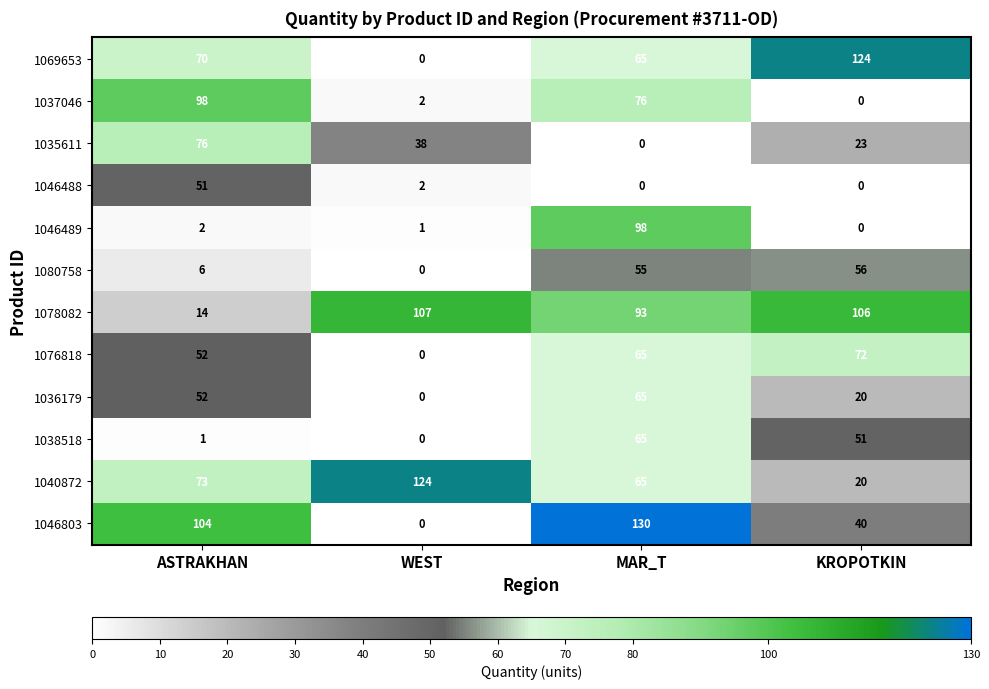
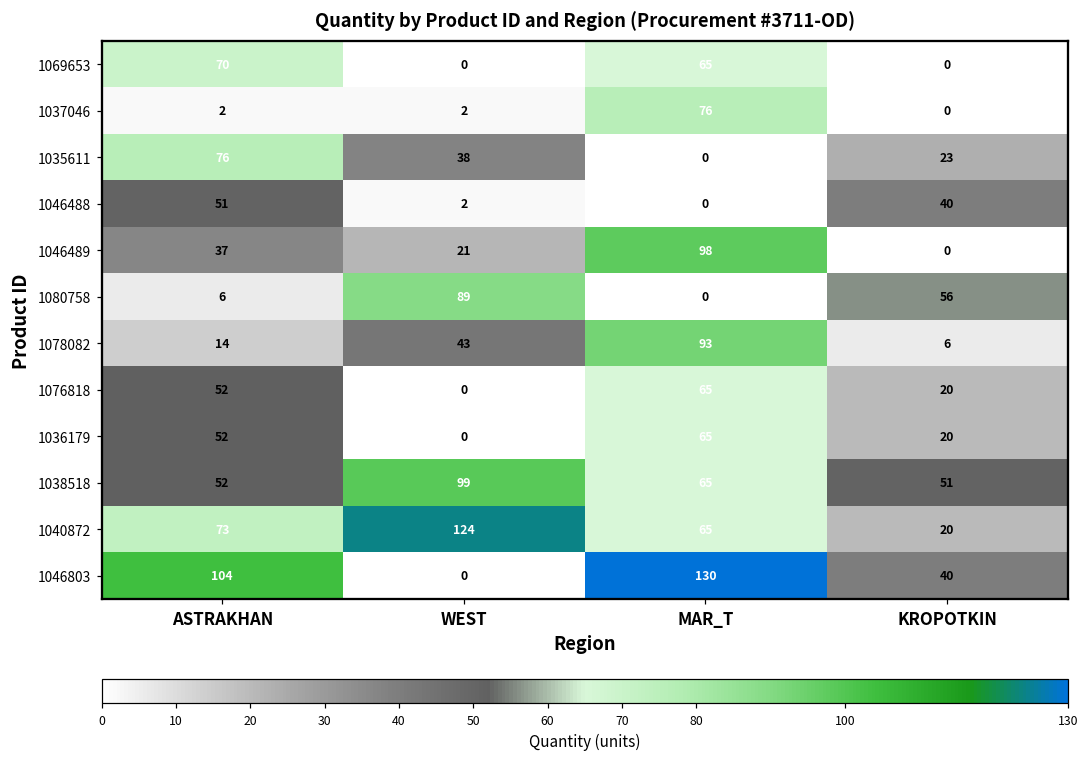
1069653, KROPOTKIN: 124 -> 0
1037046, ASTRAKHAN: 98 -> 2
1046488, KROPOTKIN: 0 -> 40
1046489, ASTRAKHAN: 2 -> 37
1046489, WEST: 1 -> 21
1080758, WEST: 0 -> 89
1080758, MAR_T: 55 -> 0
1078082, WEST: 107 -> 43
1078082, KROPOTKIN: 106 -> 6
1076818, KROPOTKIN: 72 -> 20
1038518, ASTRAKHAN: 1 -> 52
1038518, WEST: 0 -> 99
